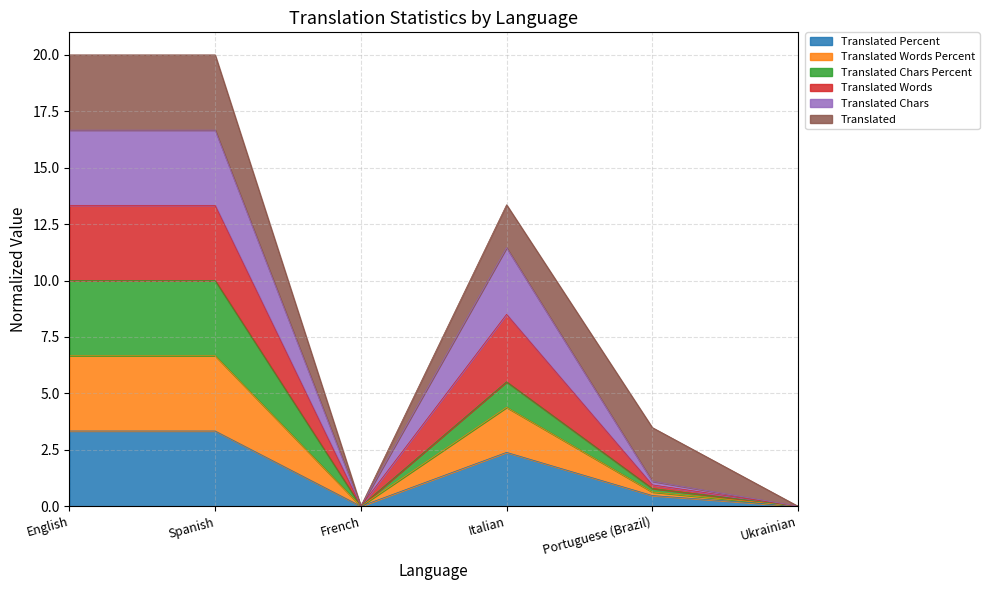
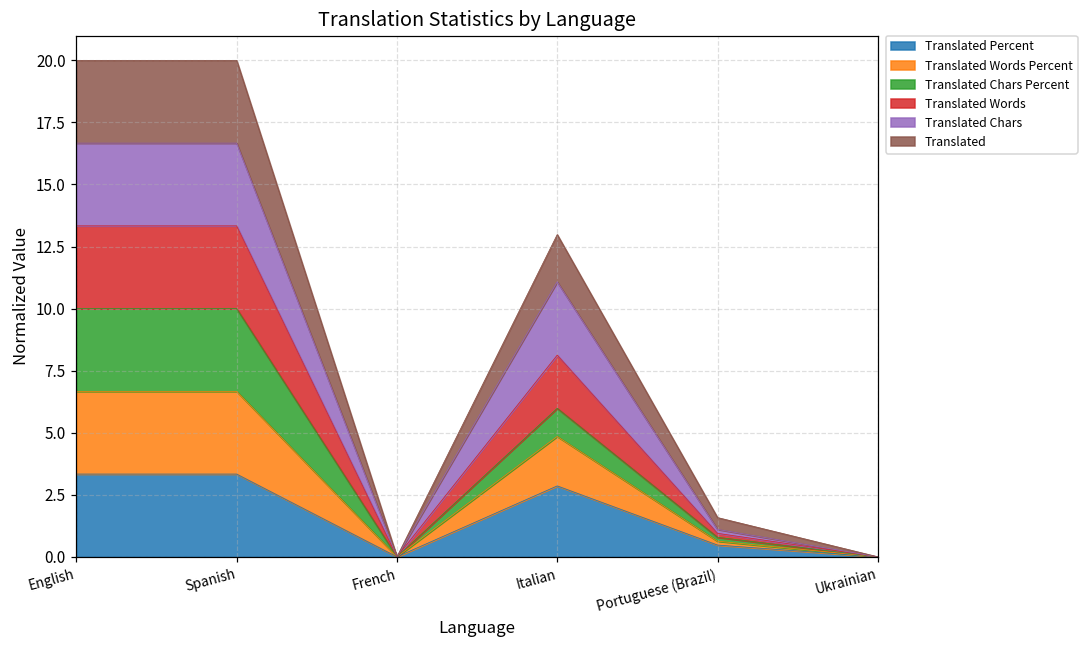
Translated Percent, Italian: 2.4 -> 2.9
Translated Words, Italian: 3.0 -> 2.1
Translated, Portuguese (Brazil): 2.4 -> 0.5
